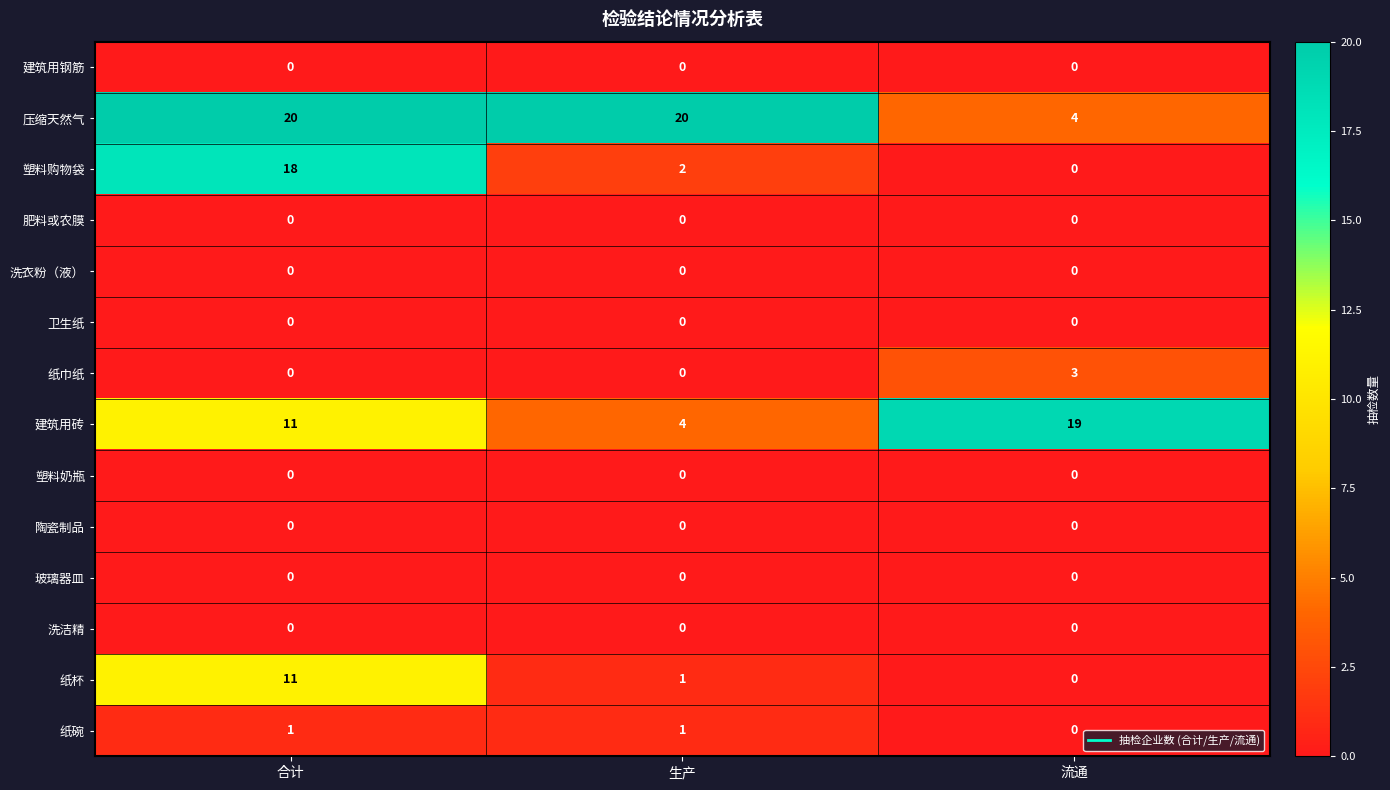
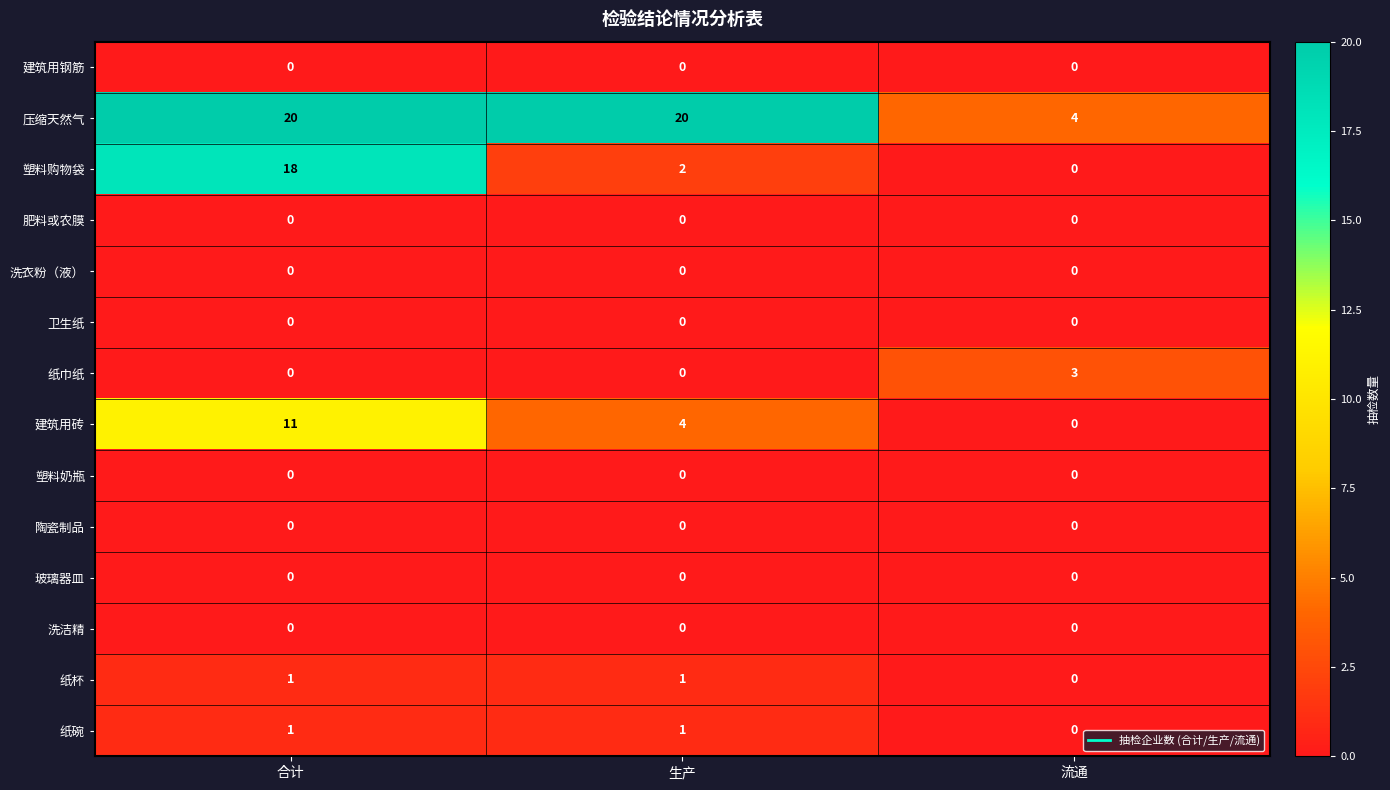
建筑用砖, 流通: 19 -> 0
纸杯, 合计: 11 -> 1
